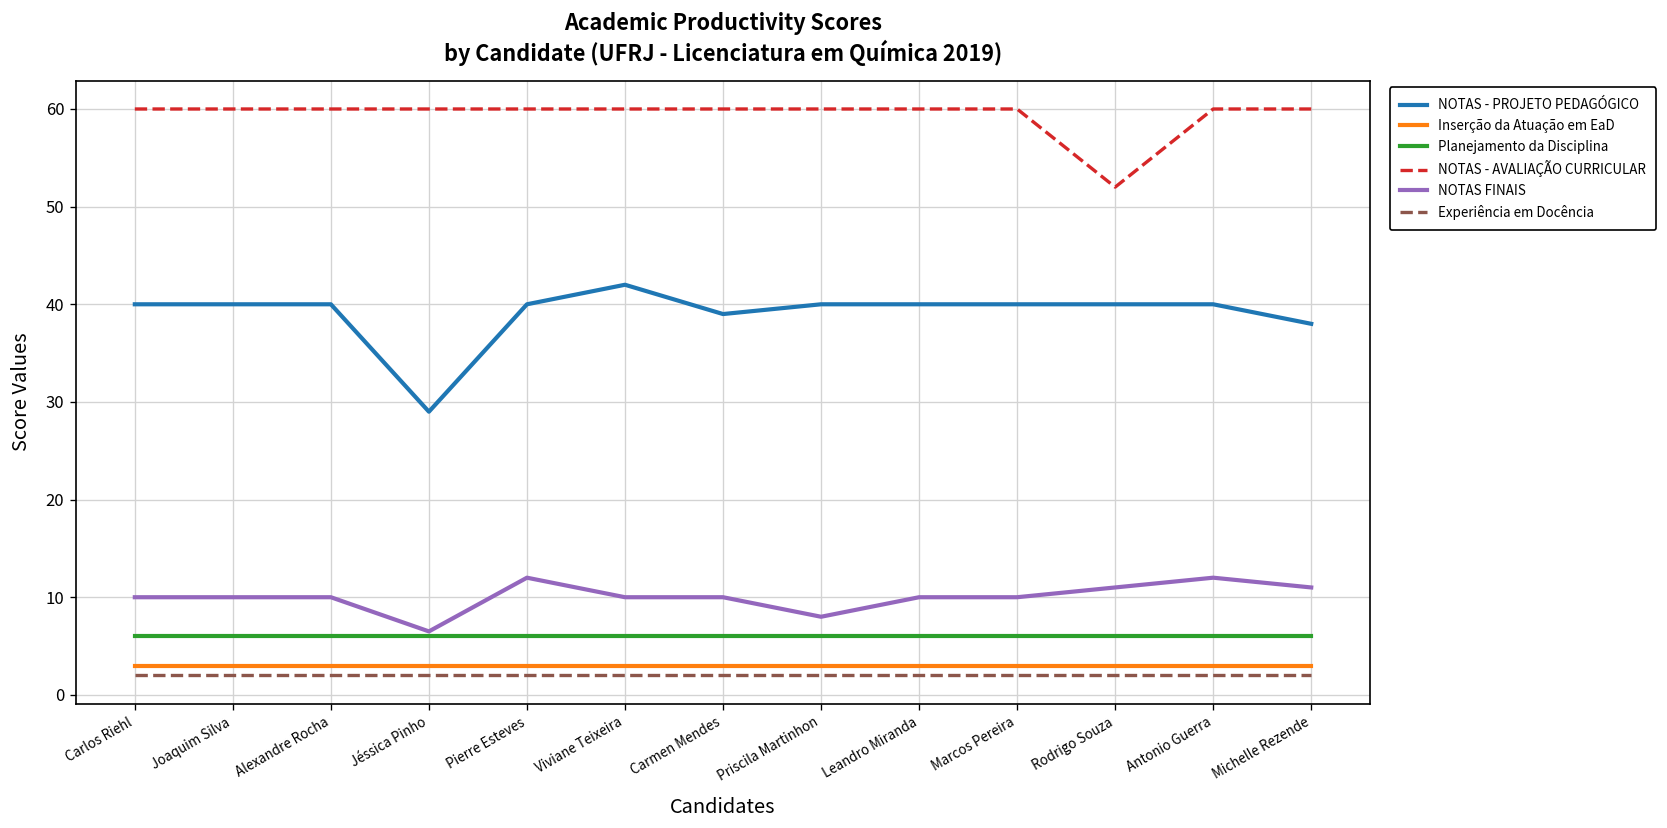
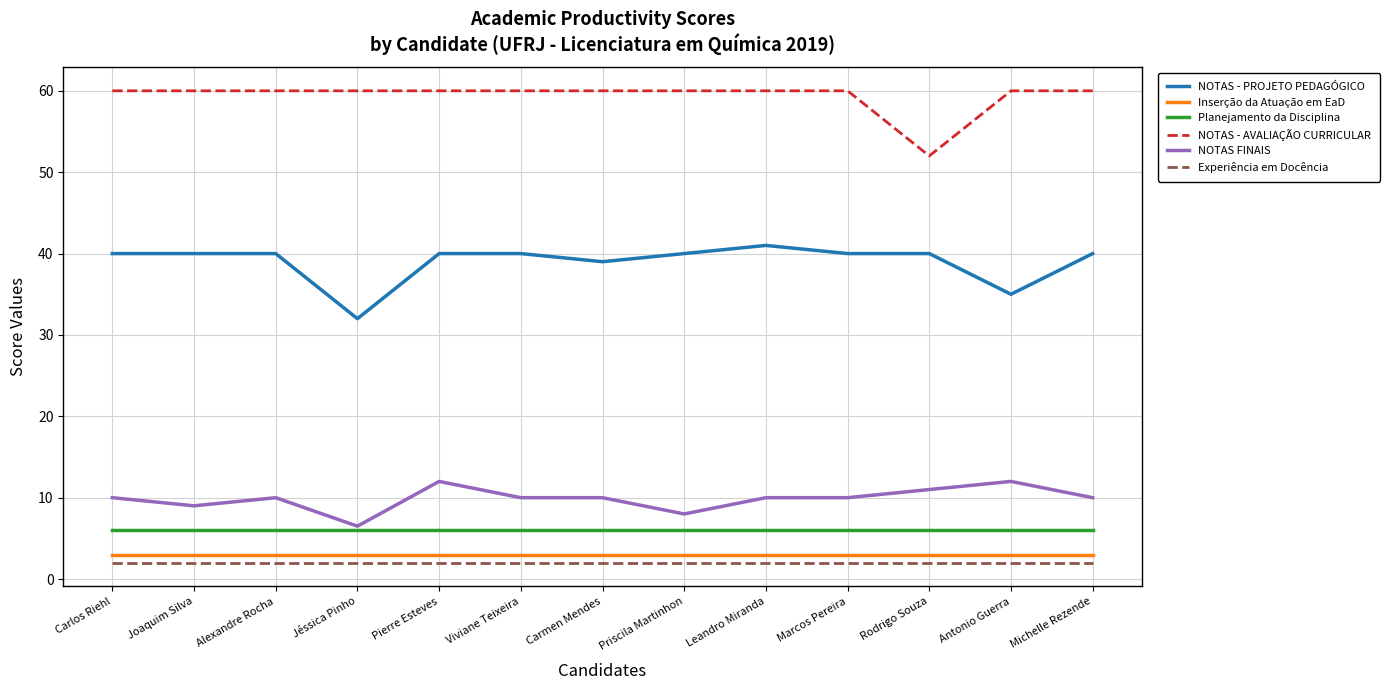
NOTAS FINAIS, Joaquim Silva: 10 -> 9
NOTAS - PROJETO PEDAGÓGICO, Jéssica Pinho: 29 -> 32
NOTAS - PROJETO PEDAGÓGICO, Viviane Teixeira: 42 -> 40
NOTAS - PROJETO PEDAGÓGICO, Leandro Miranda: 40 -> 41
NOTAS - PROJETO PEDAGÓGICO, Antonio Guerra: 40 -> 35
NOTAS - PROJETO PEDAGÓGICO, Michelle Rezende: 38 -> 40
NOTAS FINAIS, Michelle Rezende: 11 -> 10
